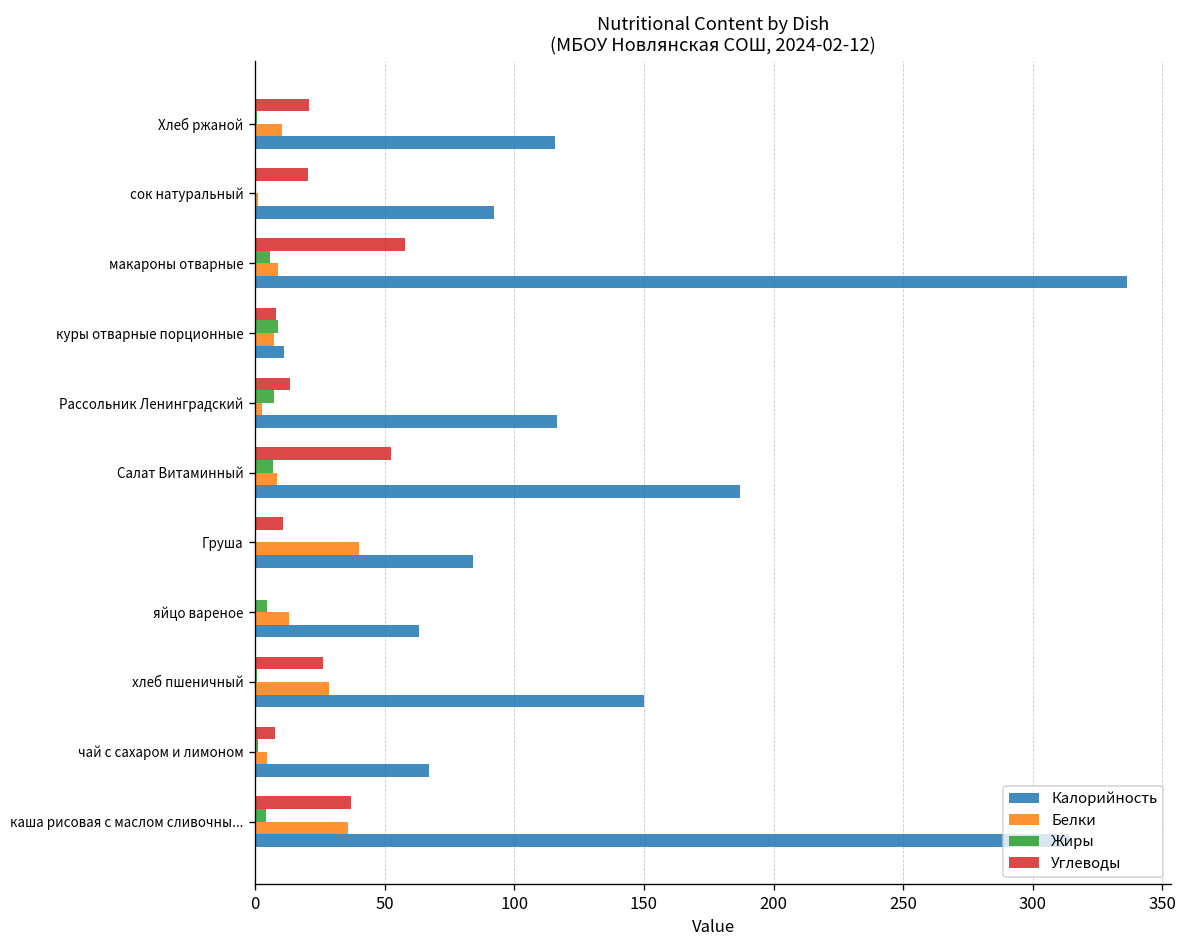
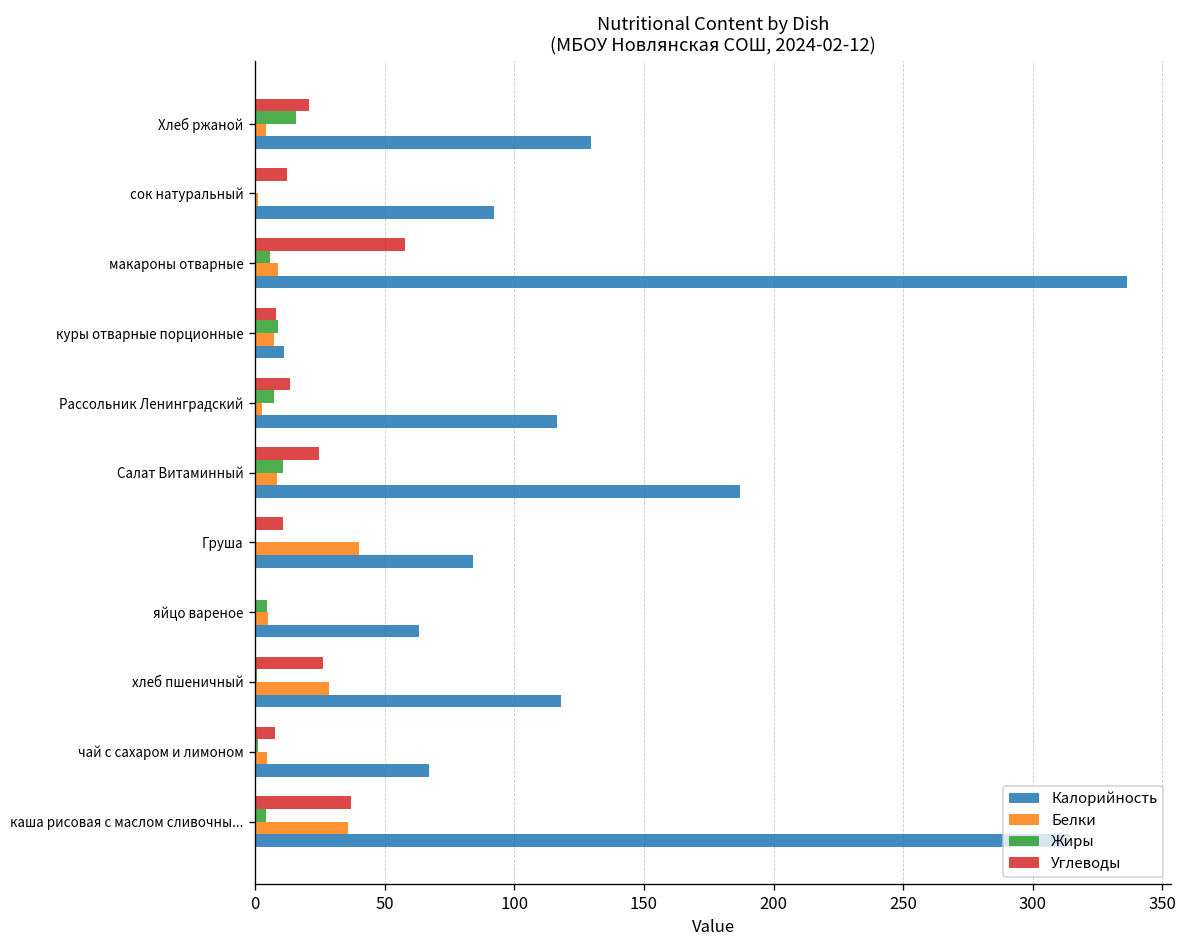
Жиры, Хлеб ржаной: 1 -> 16
Белки, Хлеб ржаной: 10 -> 4
Калорийность, Хлеб ржаной: 116 -> 130
Углеводы, сок натуральный: 20 -> 12
Углеводы, Салат Витаминный: 52 -> 25
Жиры, Салат Витаминный: 7 -> 11
Белки, яйцо вареное: 13 -> 5
Калорийность, хлеб пшеничный: 150 -> 118
